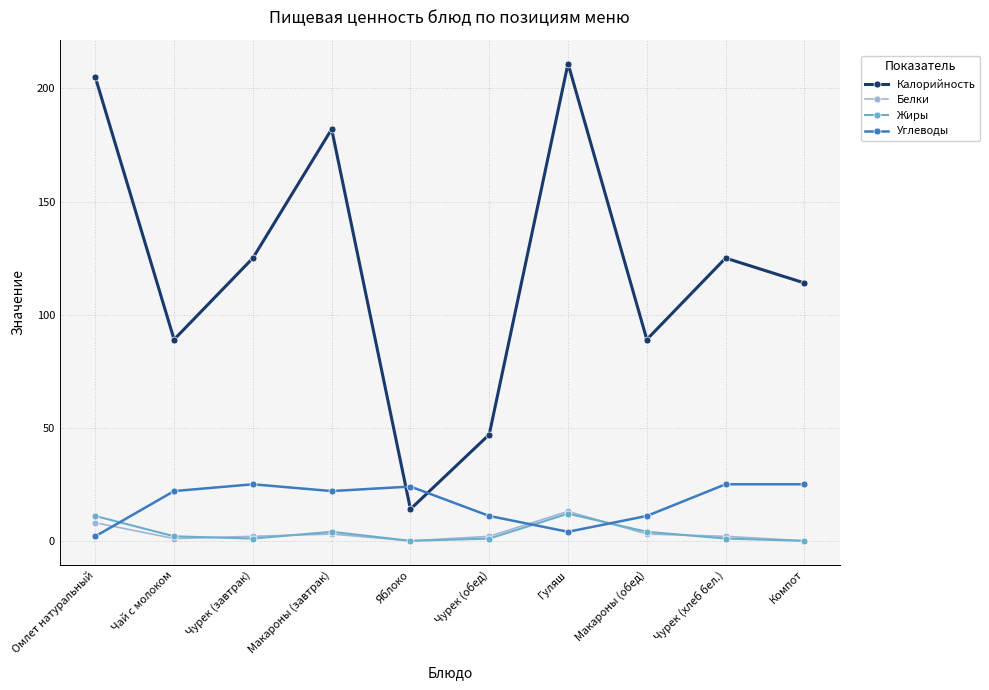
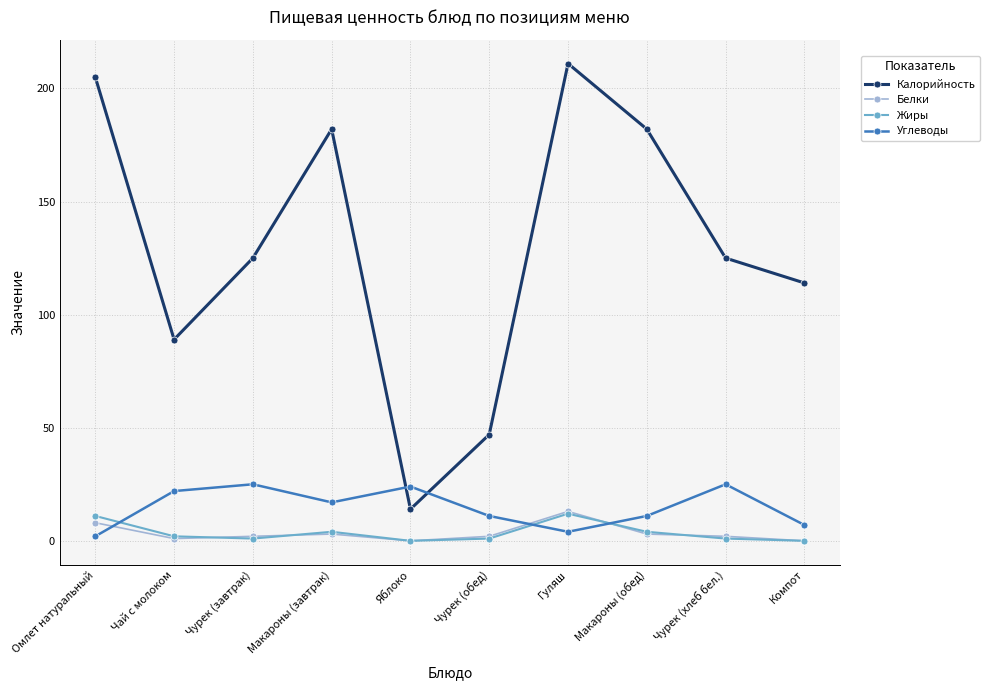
Углеводы, Макароны (завтрак): 22 -> 17
Калорийность, Макароны (обед): 89 -> 182
Углеводы, Компот: 25 -> 7
